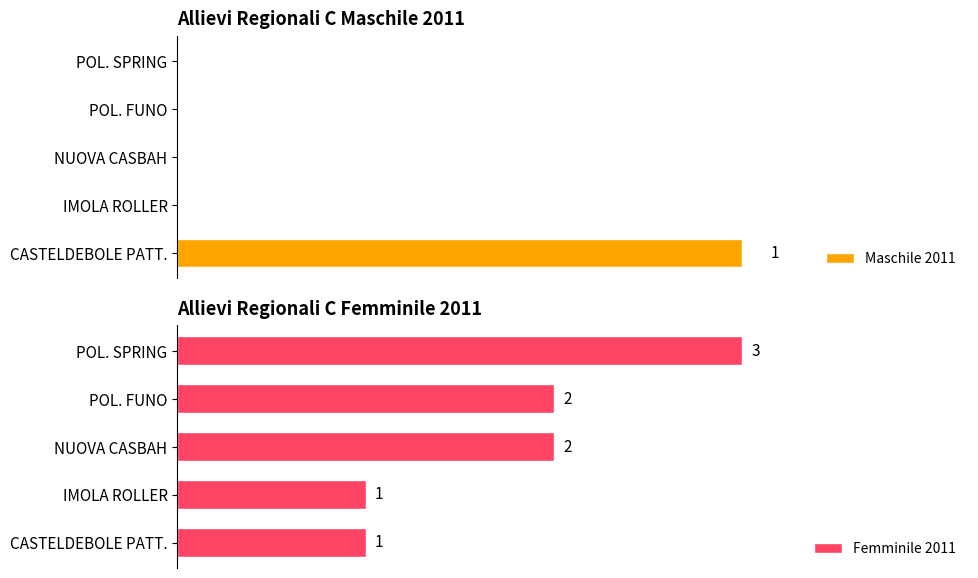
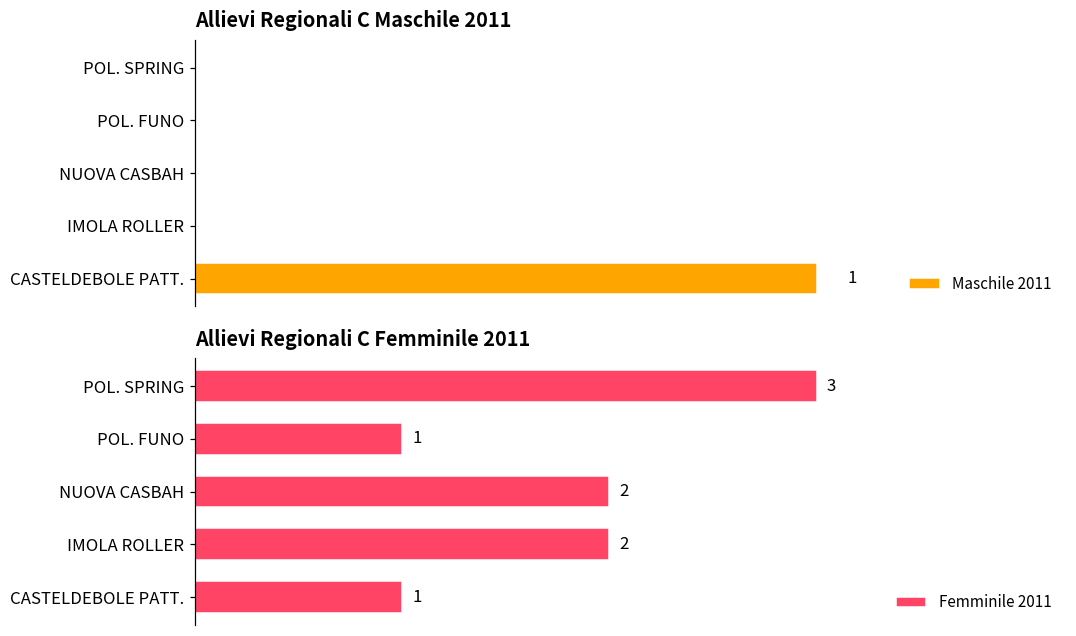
Allievi Regionali C Femminile 2011, POL. FUNO: 2 -> 1
Allievi Regionali C Femminile 2011, IMOLA ROLLER: 1 -> 2
